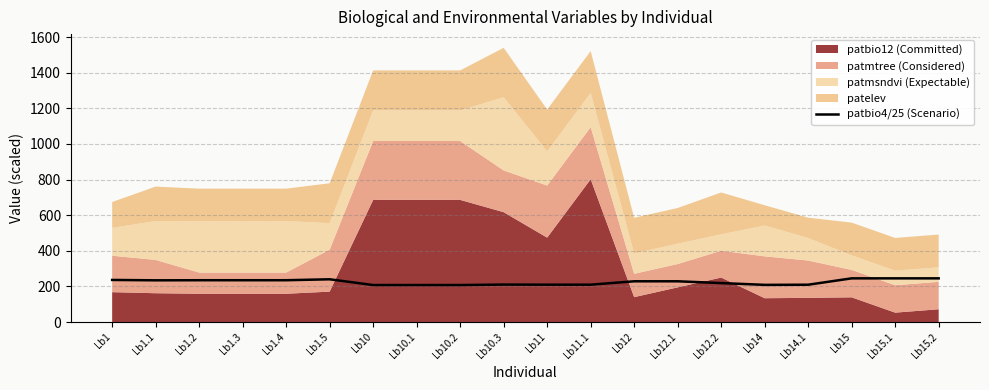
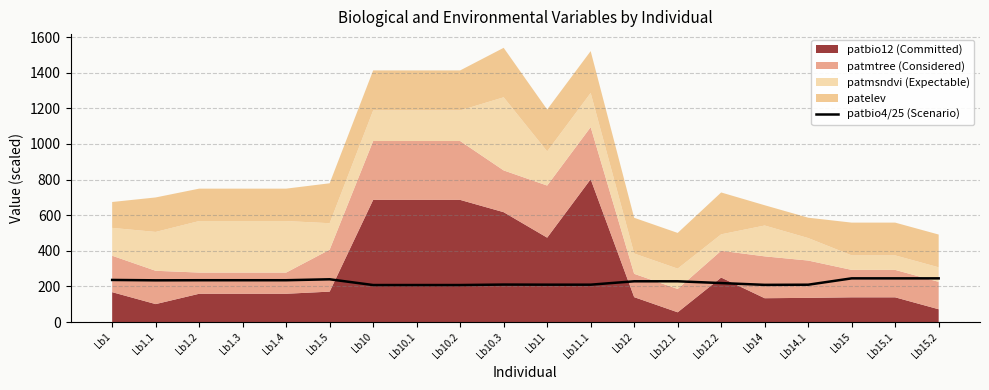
patbio12 (Committed), Lb1.1: 160 -> 100
patbio12 (Committed), Lb12.1: 200 -> 60
patbio12 (Committed), Lb15.1: 50 -> 140
